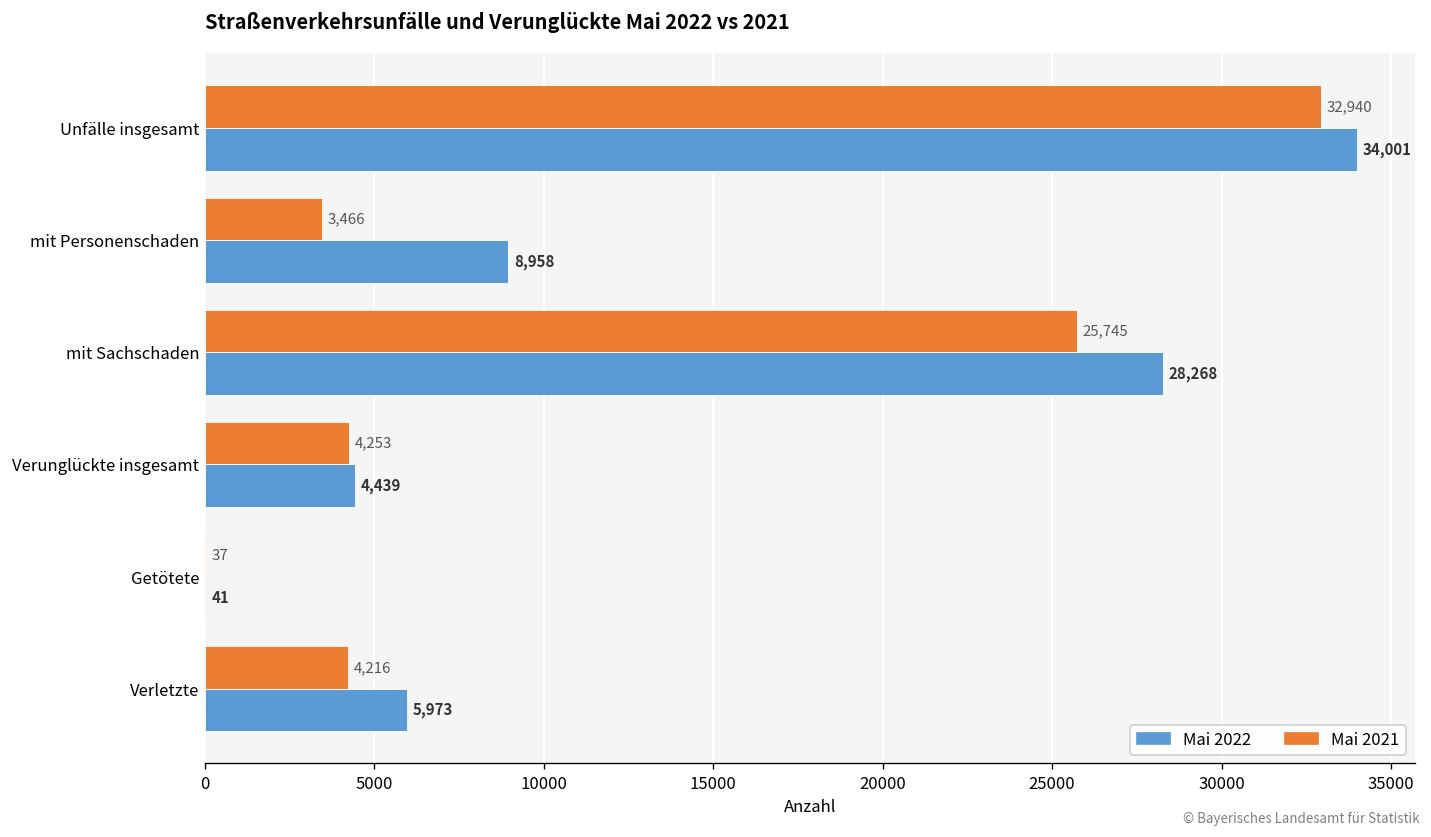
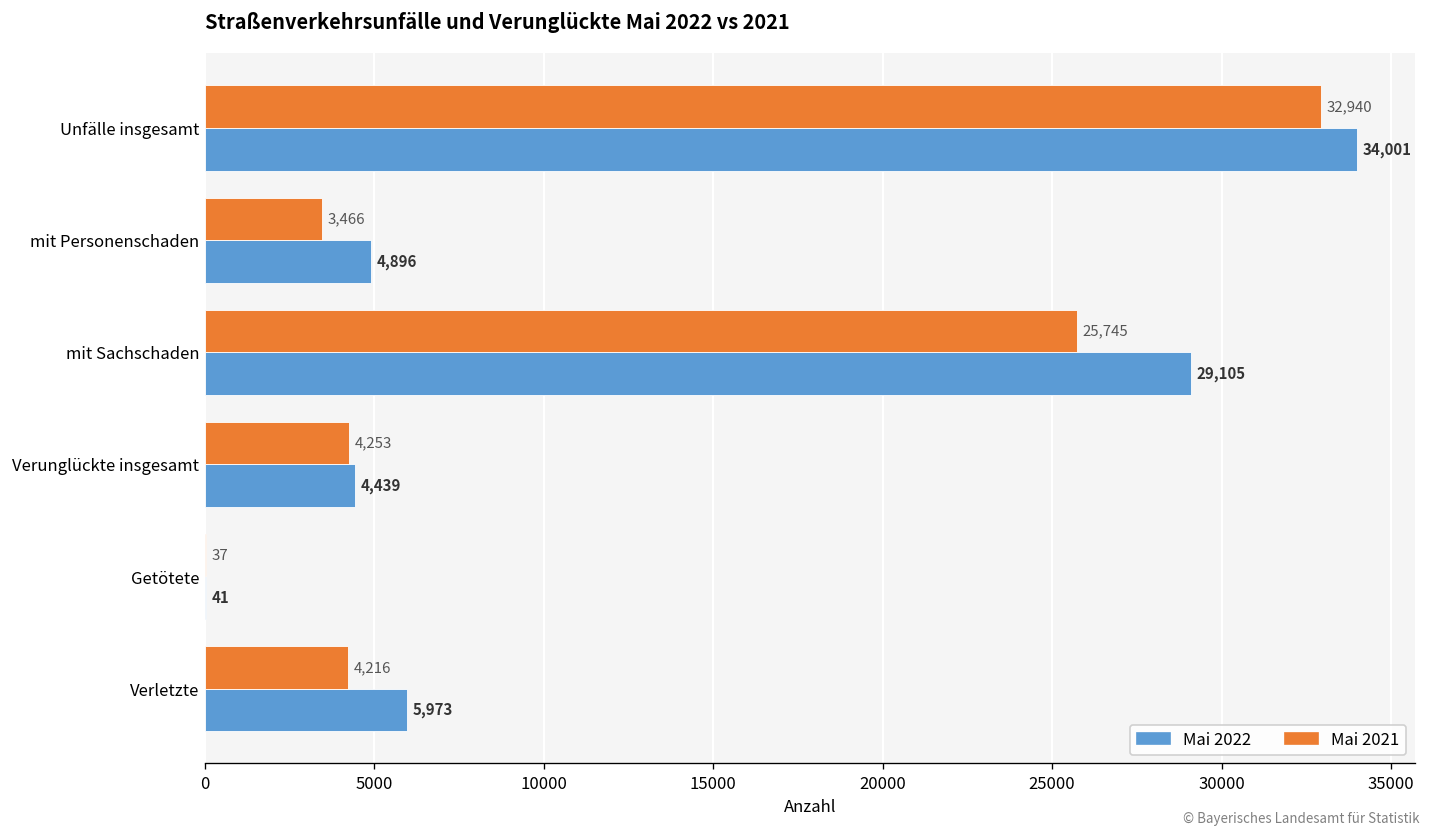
Mai 2022, mit Personenschaden: 8,958 -> 4,896
Mai 2022, mit Sachschaden: 28,268 -> 29,105
